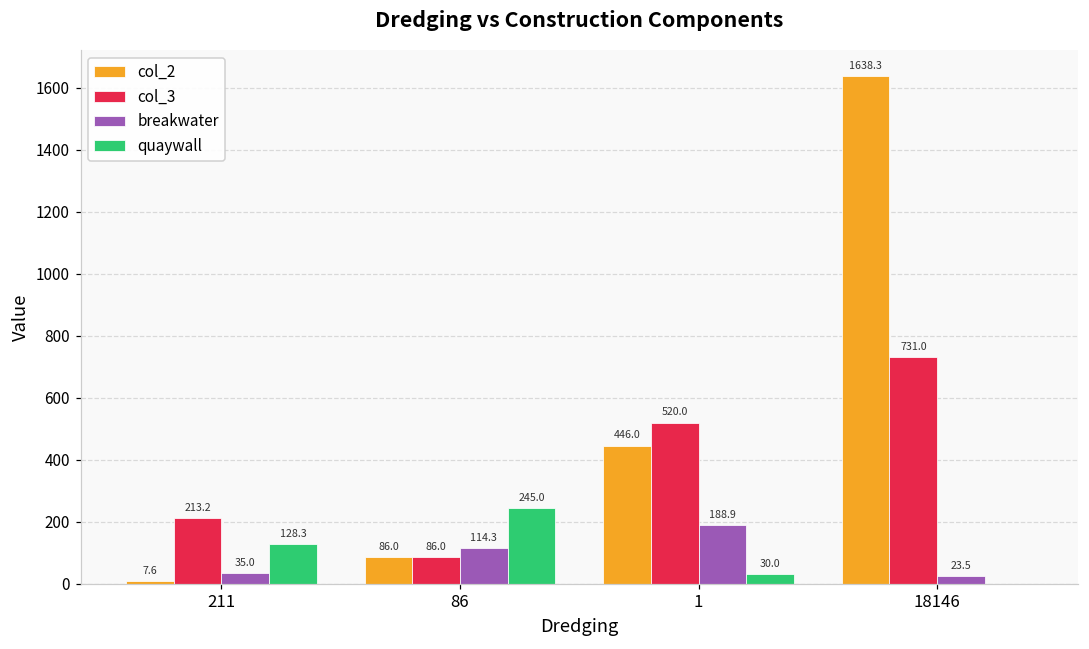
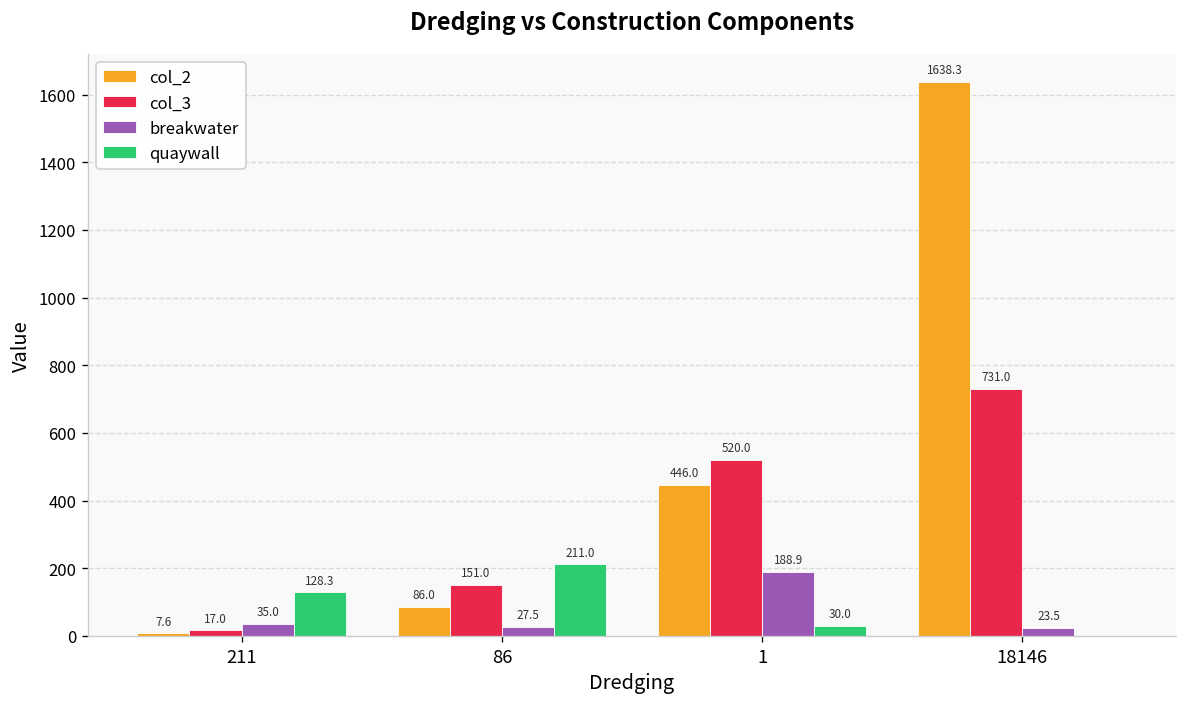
col_3, 211: 213.2 -> 17.0
col_3, 86: 86.0 -> 151.0
breakwater, 86: 114.3 -> 27.5
quaywall, 86: 245.0 -> 211.0
